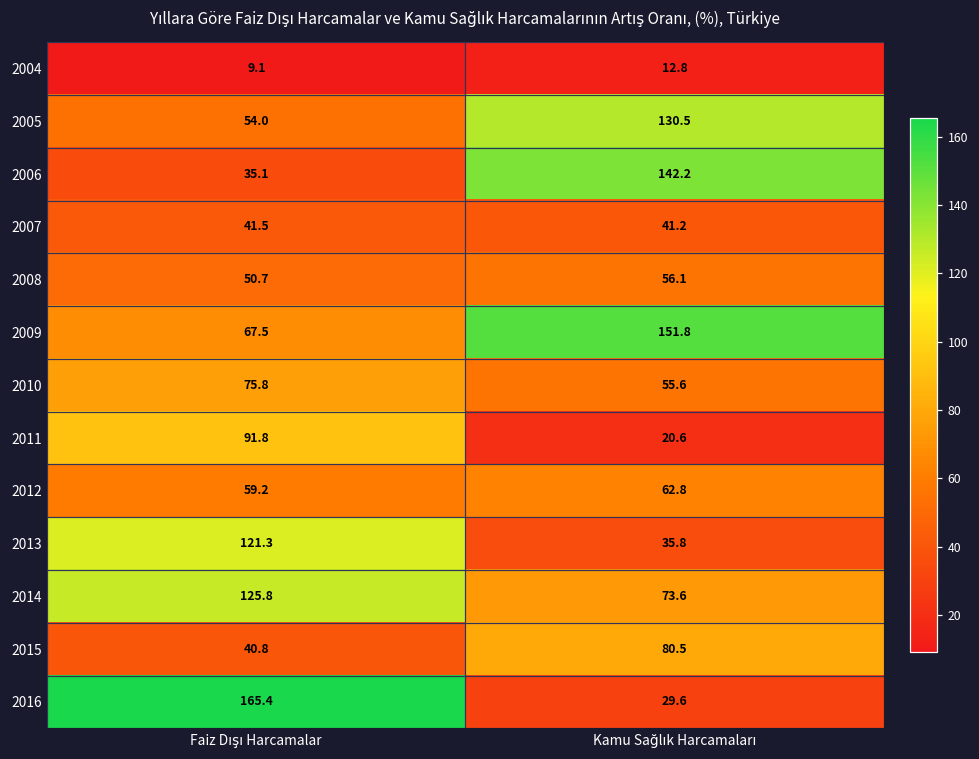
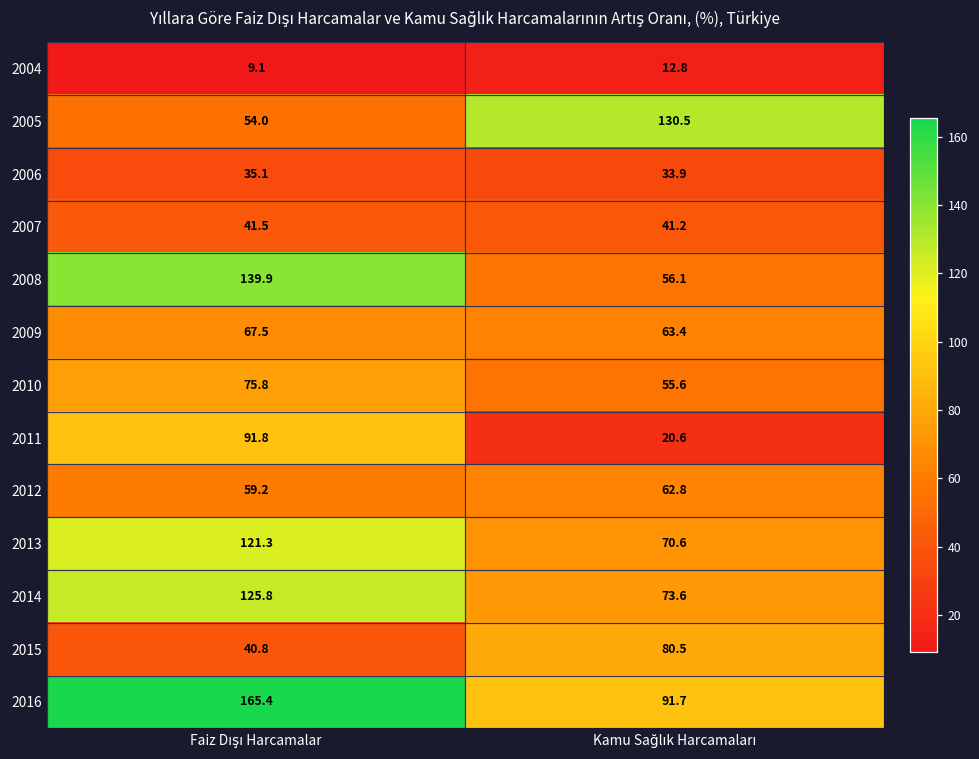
2006, Kamu Sağlık Harcamaları: 142.2 -> 33.9
2008, Faiz Dışı Harcamalar: 50.7 -> 139.9
2009, Kamu Sağlık Harcamaları: 151.8 -> 63.4
2013, Kamu Sağlık Harcamaları: 35.8 -> 70.6
2016, Kamu Sağlık Harcamaları: 29.6 -> 91.7
